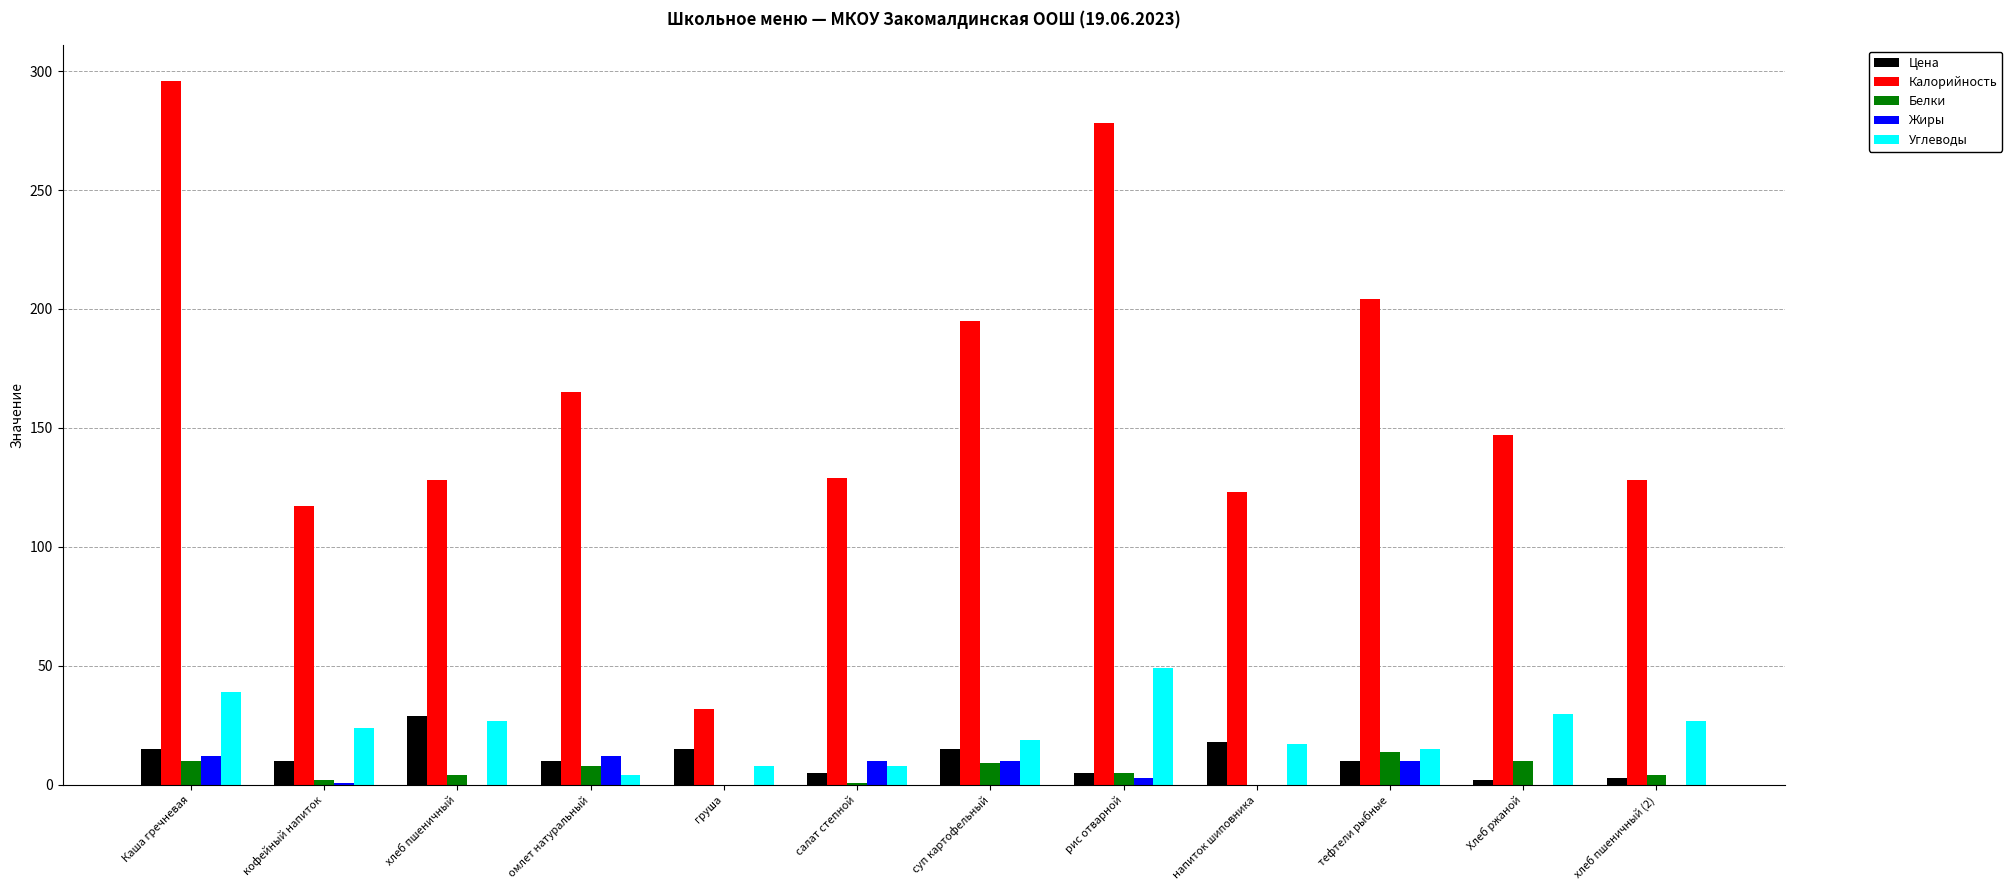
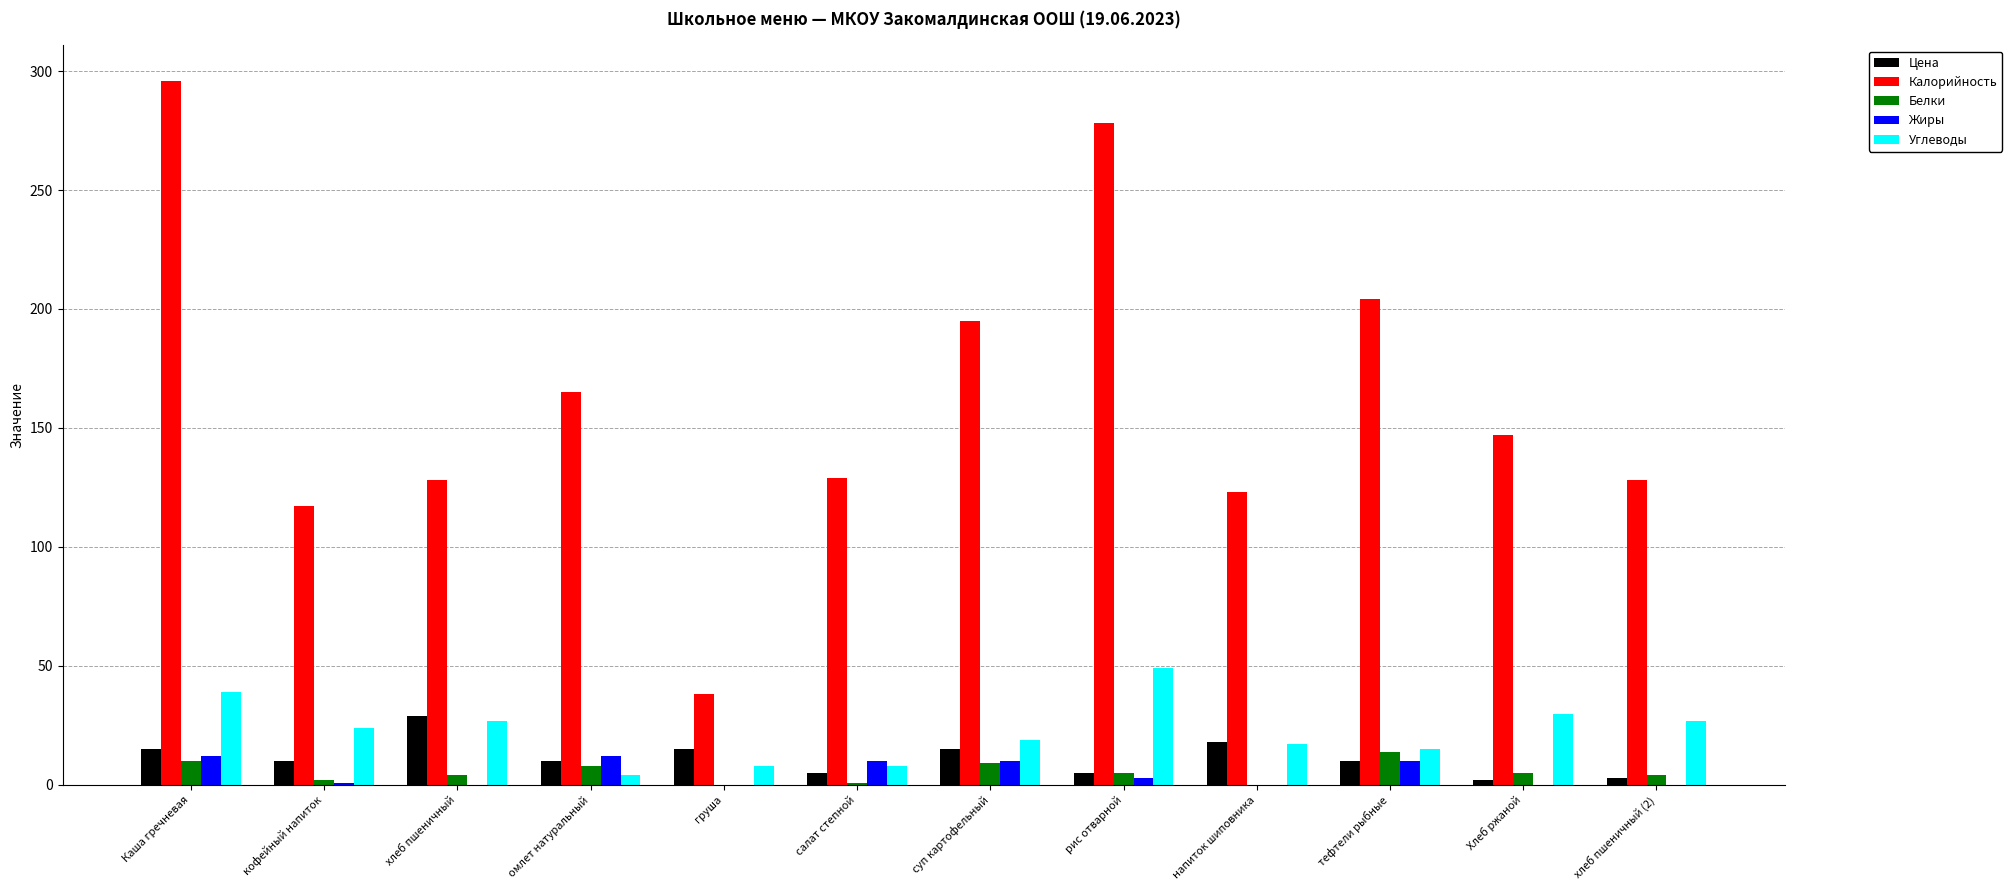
Калорийность, груша: 32 -> 38
Белки, Хлеб ржаной: 10 -> 5
